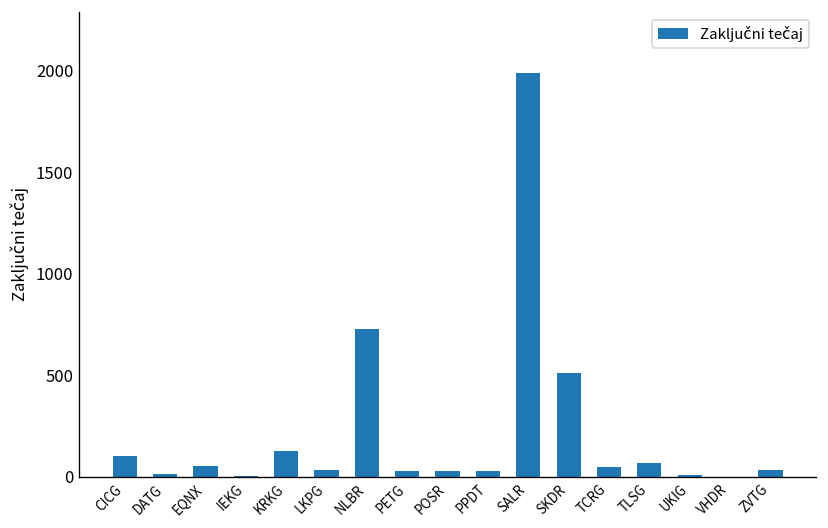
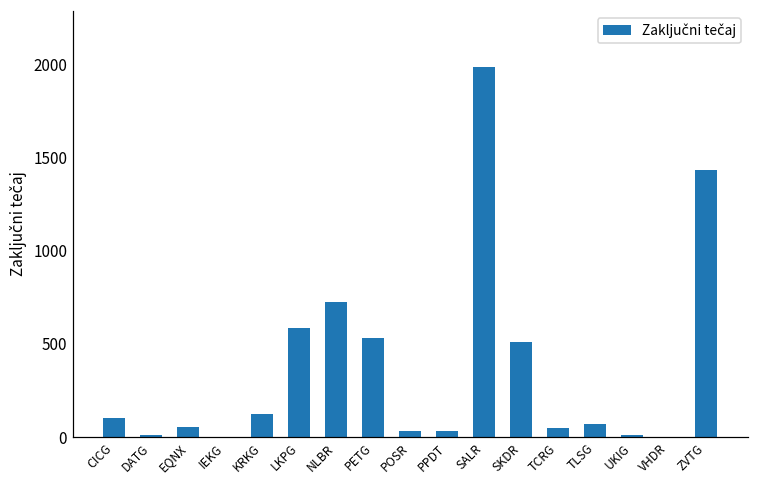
LKPG: 40 -> 590
PETG: 30 -> 530
ZVTG: 30 -> 1440
